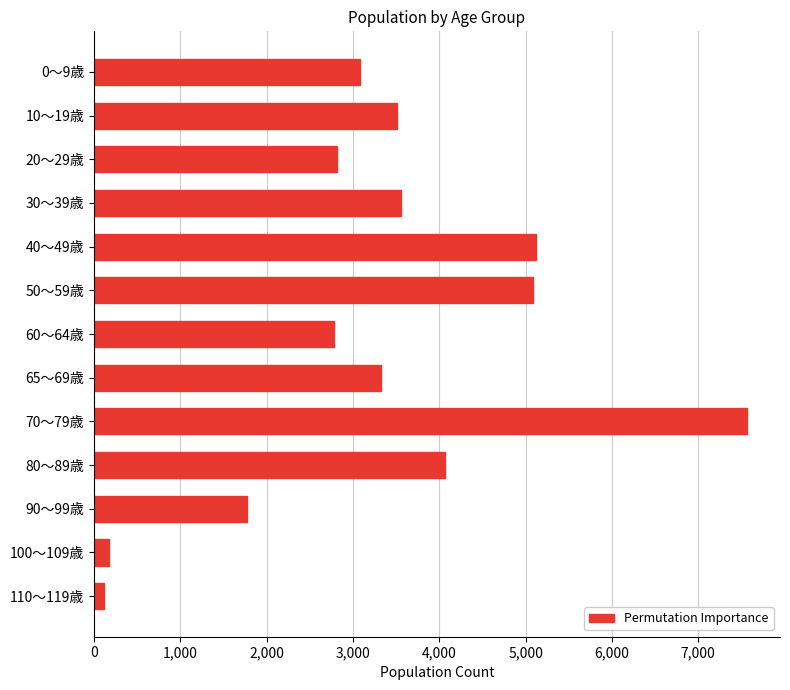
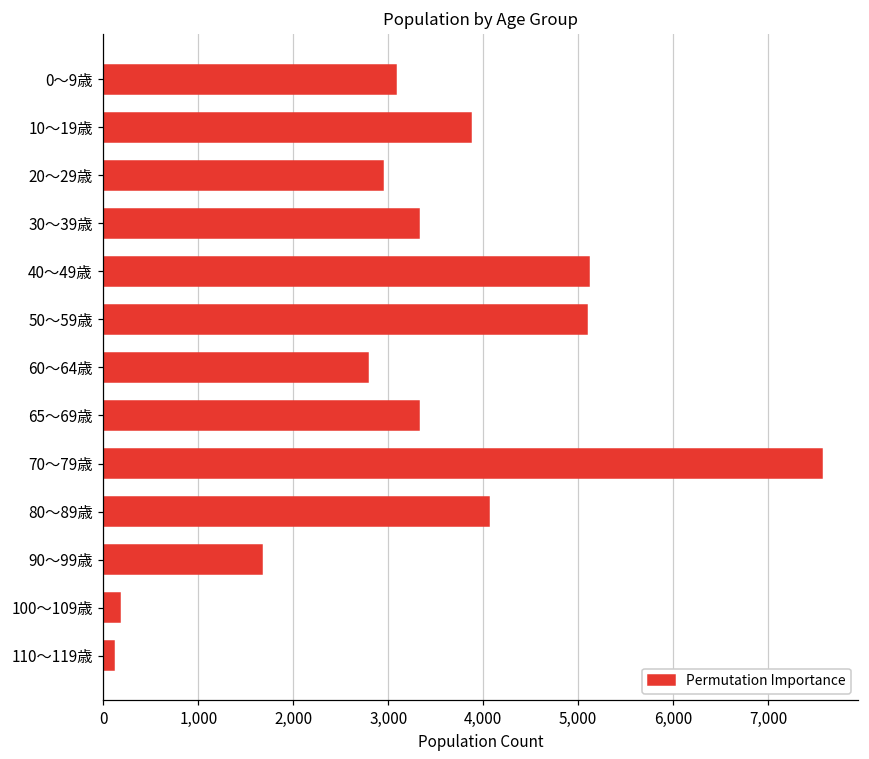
10～19歳: 3,500 -> 3,900
20～29歳: 2,800 -> 2,900
30～39歳: 3,600 -> 3,300
90～99歳: 1,800 -> 1,700
